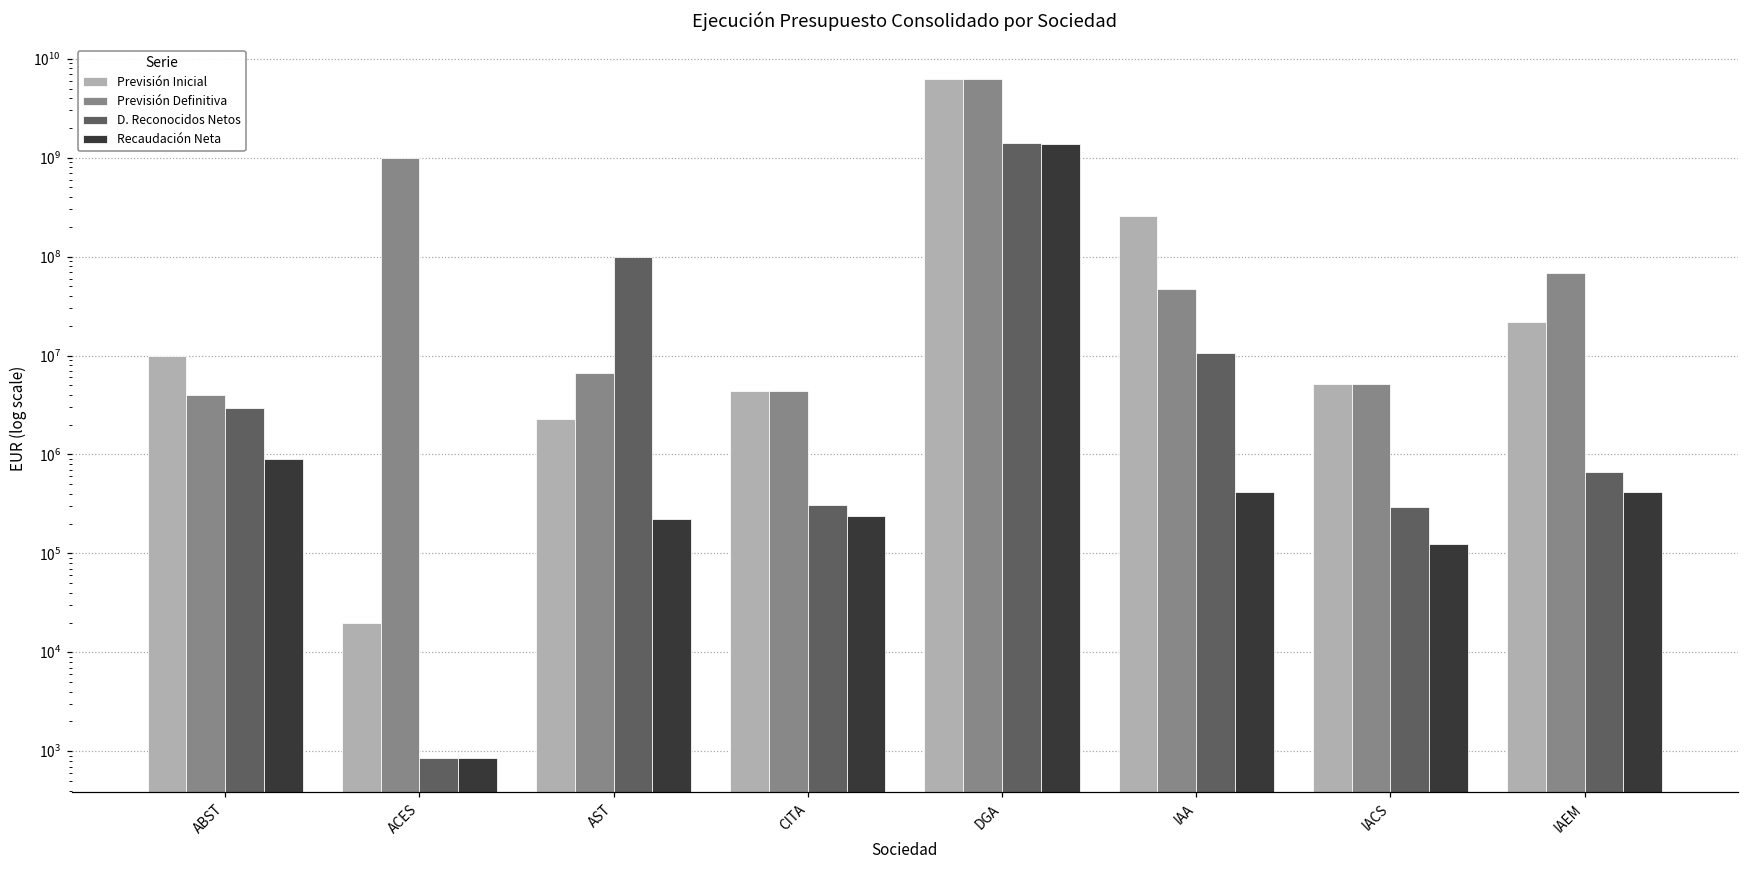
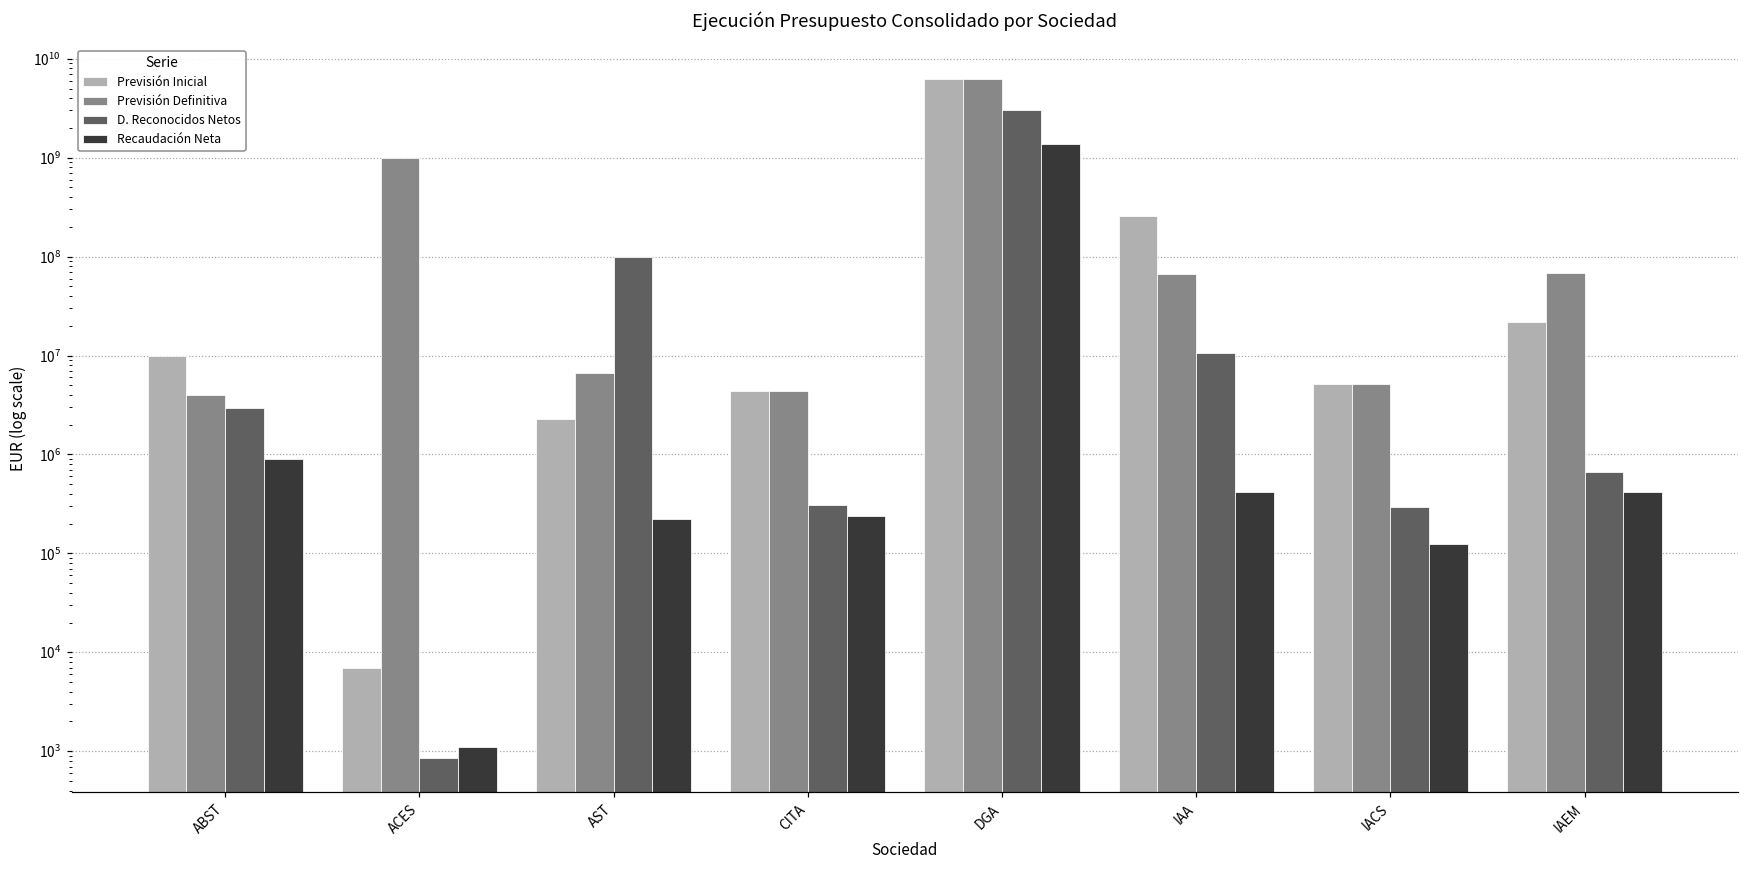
Previsión Inicial, ACES: 20000 -> 7000
Recaudación Neta, ACES: 900 -> 1100
D. Reconocidos Netos, DGA: 1400000000 -> 3000000000
Previsión Definitiva, IAA: 50000000 -> 70000000
